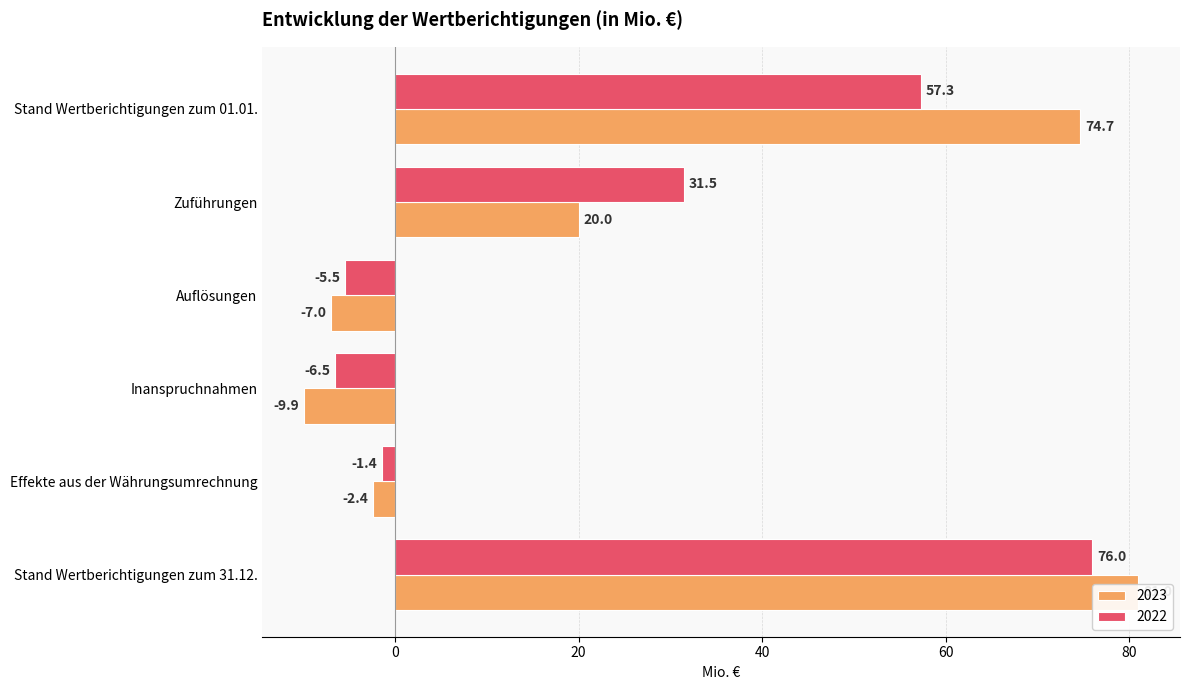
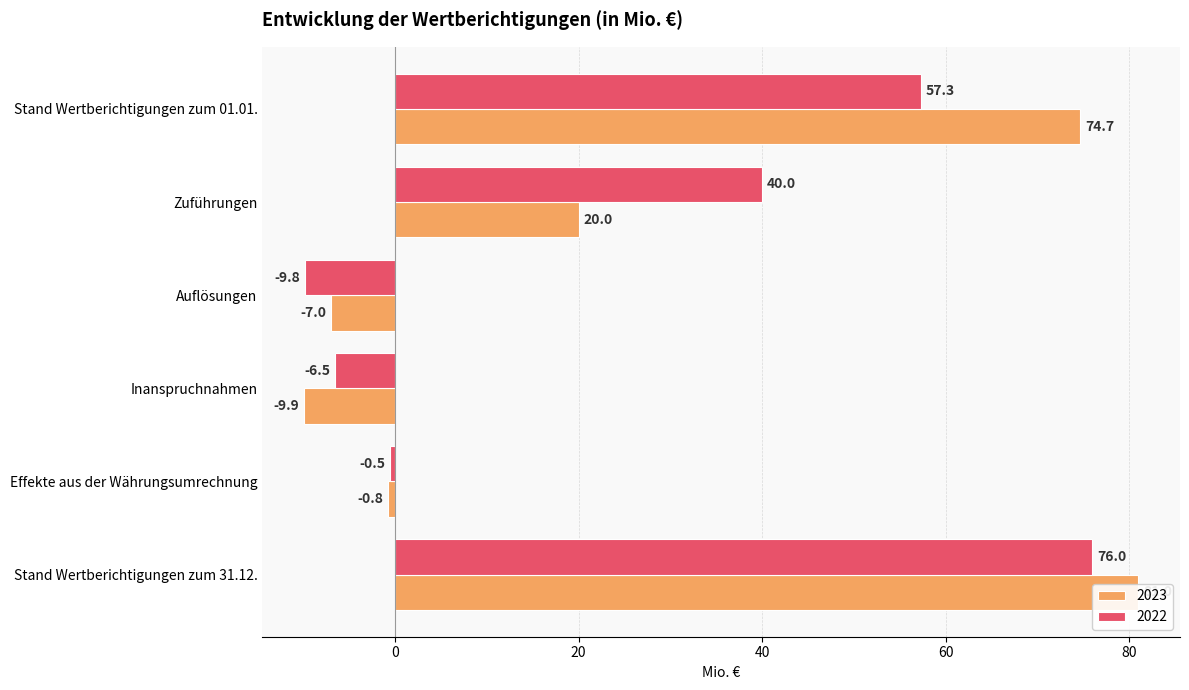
2022, Zuführungen: 31.5 -> 40.0
2022, Auflösungen: -5.5 -> -9.8
2022, Effekte aus der Währungsumrechnung: -1.4 -> -0.5
2023, Effekte aus der Währungsumrechnung: -2.4 -> -0.8
